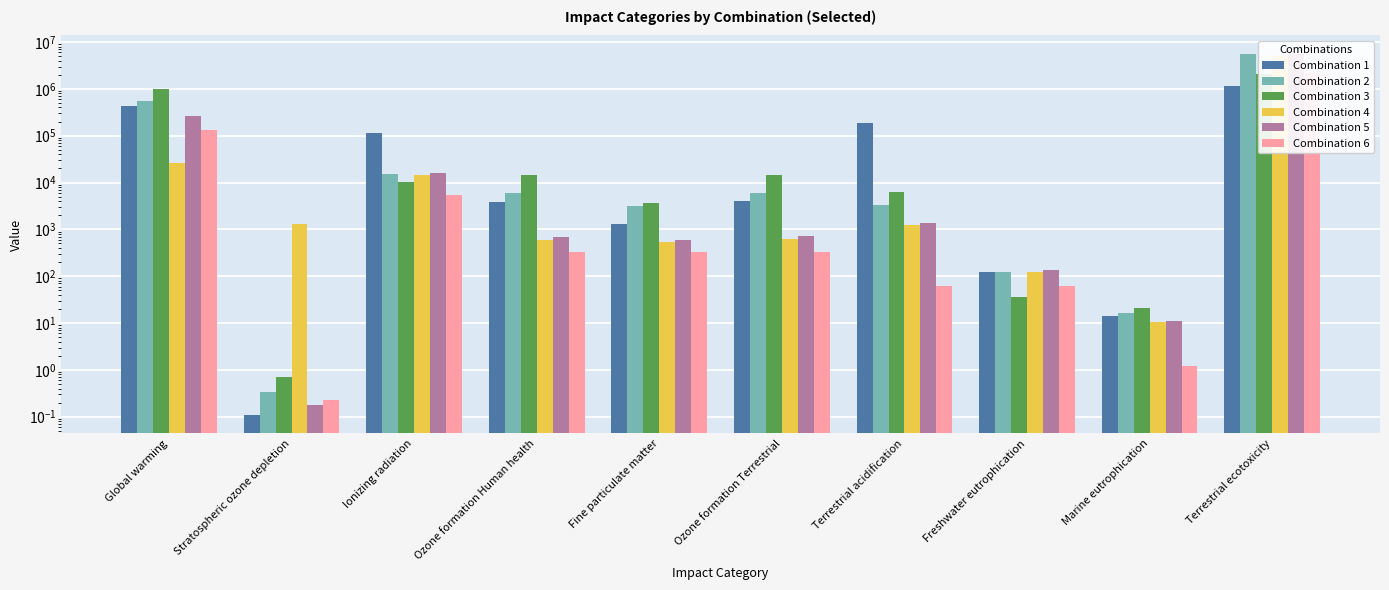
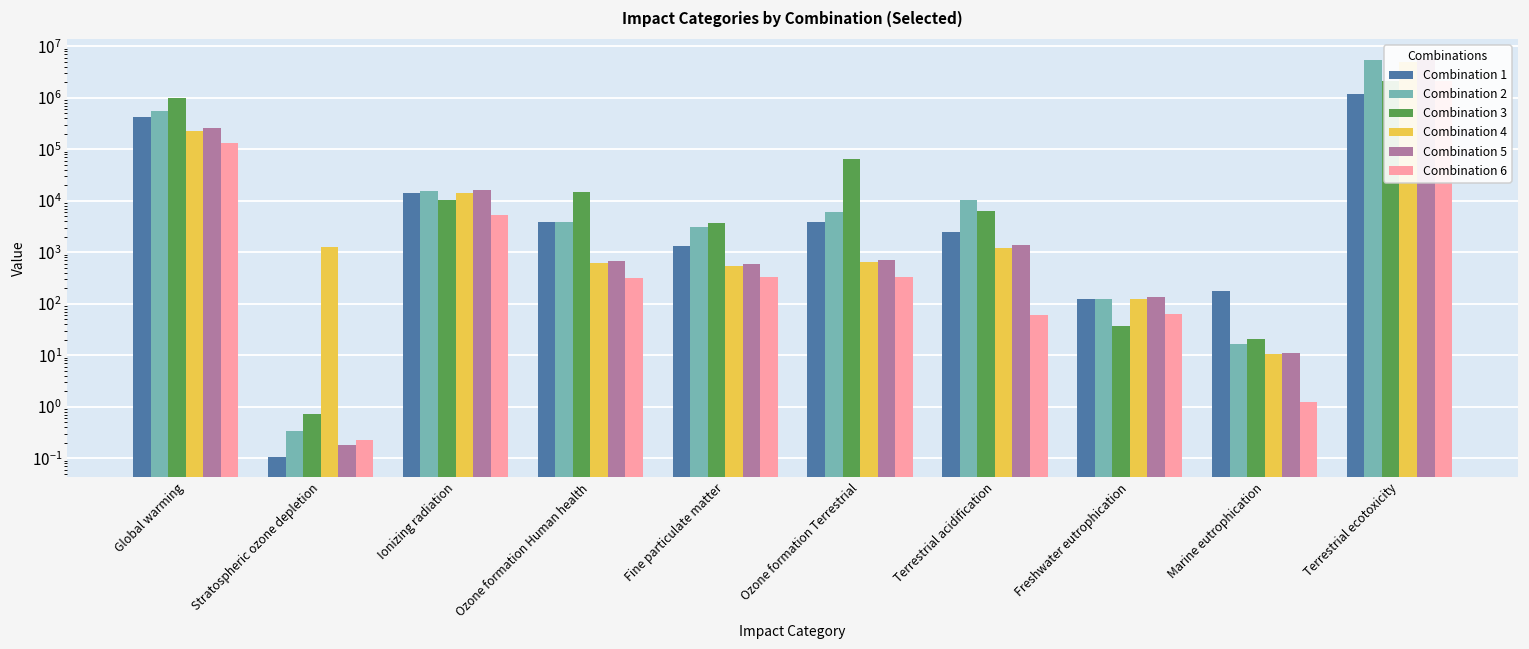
Combination 4, Global warming: 30000 -> 200000
Combination 1, Ionizing radiation: 110000 -> 14000
Combination 2, Ozone formation Human health: 6000 -> 4000
Combination 3, Ozone formation Terrestrial: 15000 -> 60000
Combination 1, Terrestrial acidification: 180000 -> 3000
Combination 2, Terrestrial acidification: 3000 -> 10000
Combination 1, Marine eutrophication: 14 -> 180
